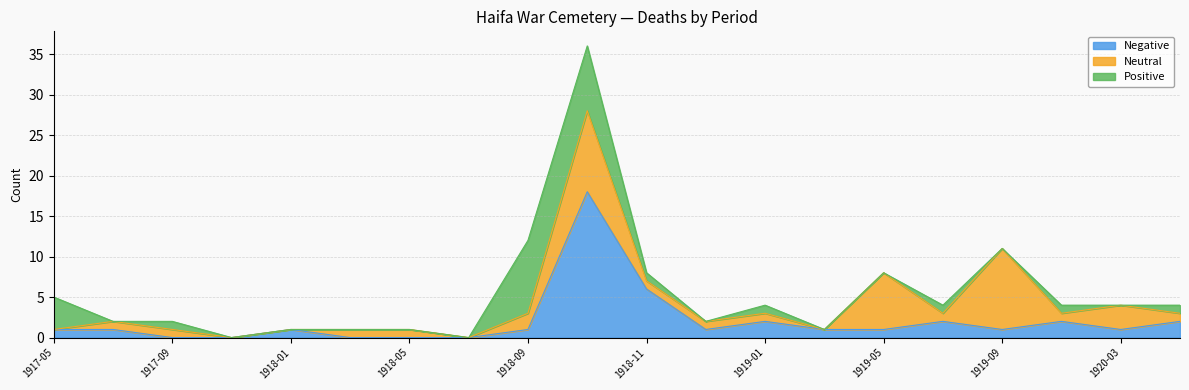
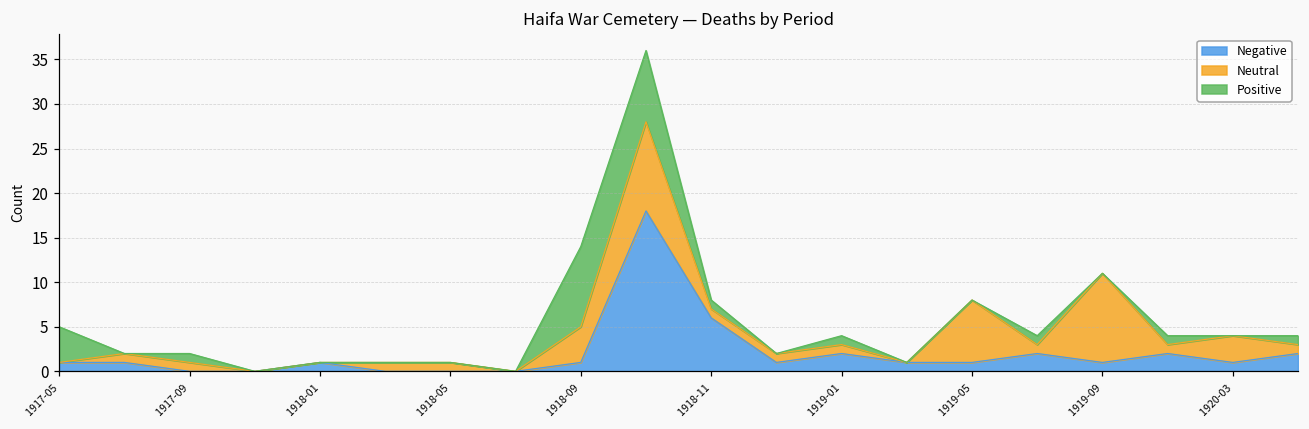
Neutral, 1918-09: 2 -> 4
